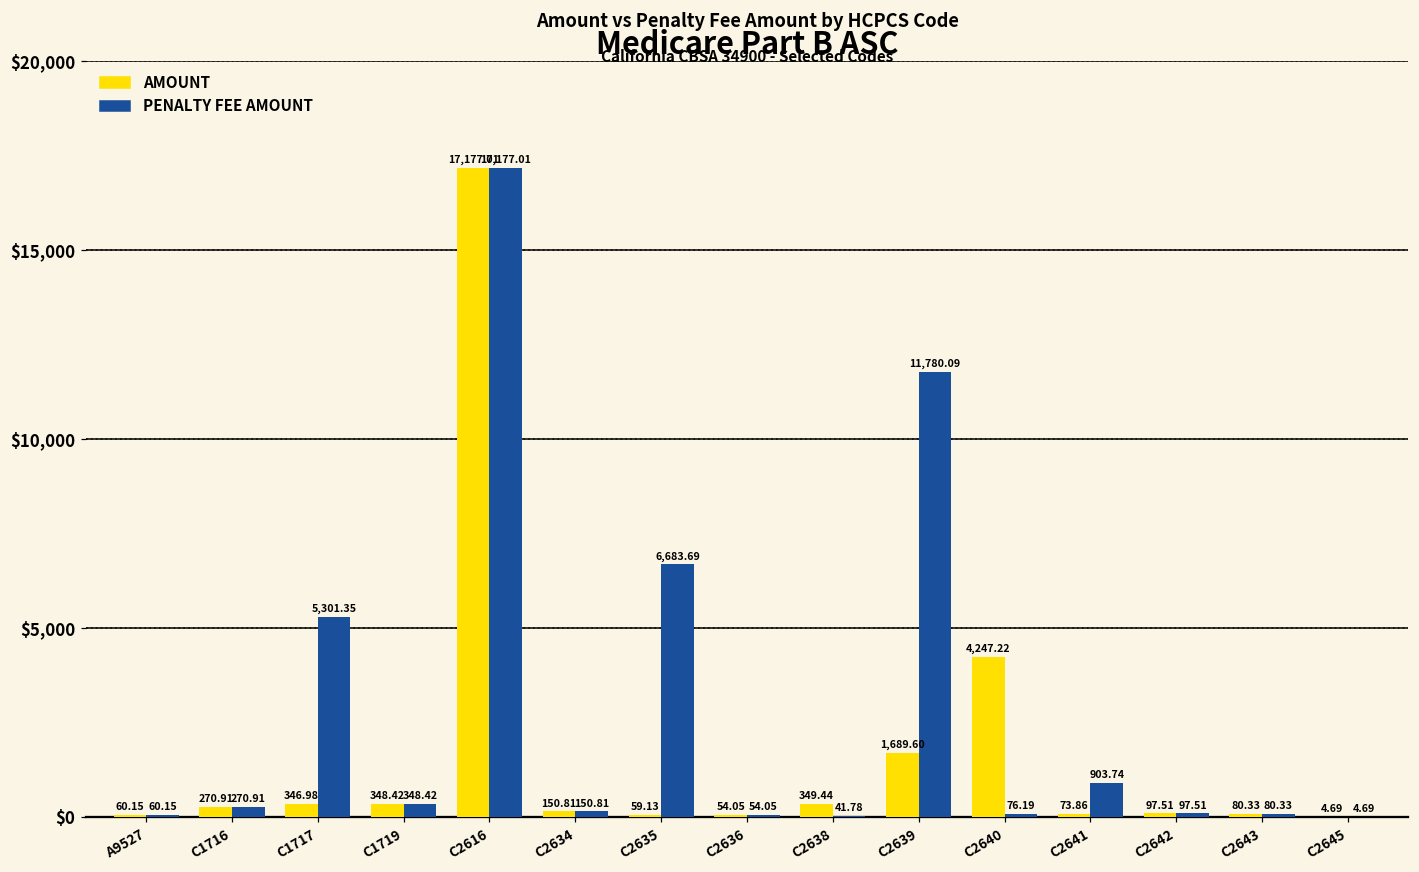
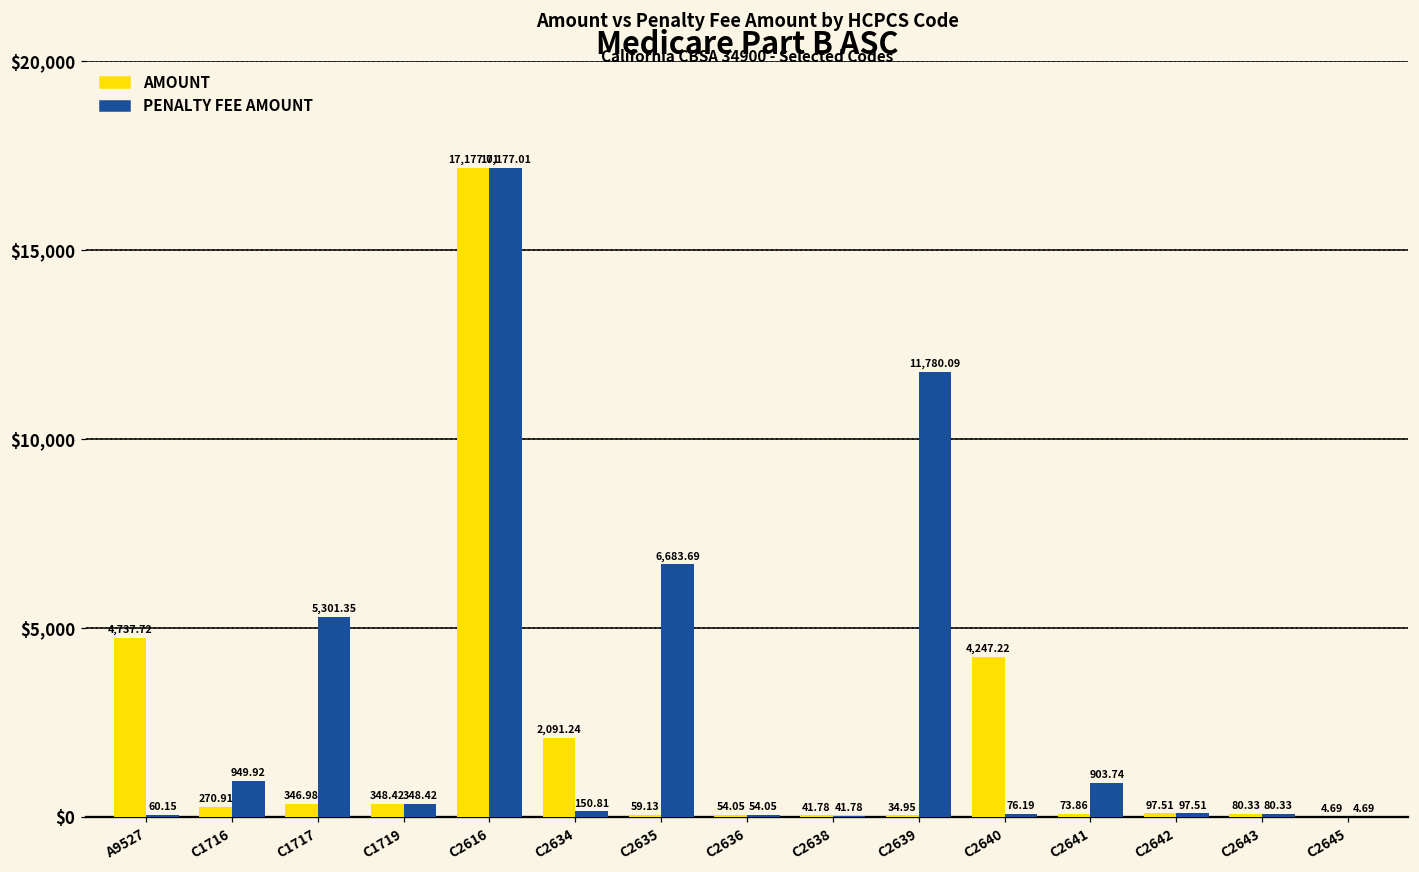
AMOUNT, A9527: 60.15 -> 4,737.72
PENALTY FEE AMOUNT, C1716: 270.91 -> 949.92
AMOUNT, C2634: 150.81 -> 2,091.24
AMOUNT, C2638: 349.44 -> 41.78
AMOUNT, C2639: 1,689.60 -> 34.95
